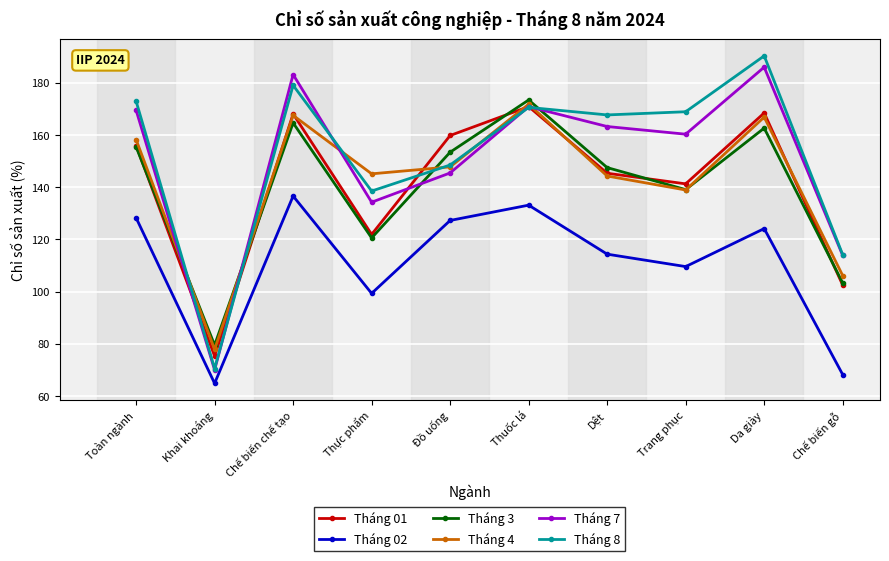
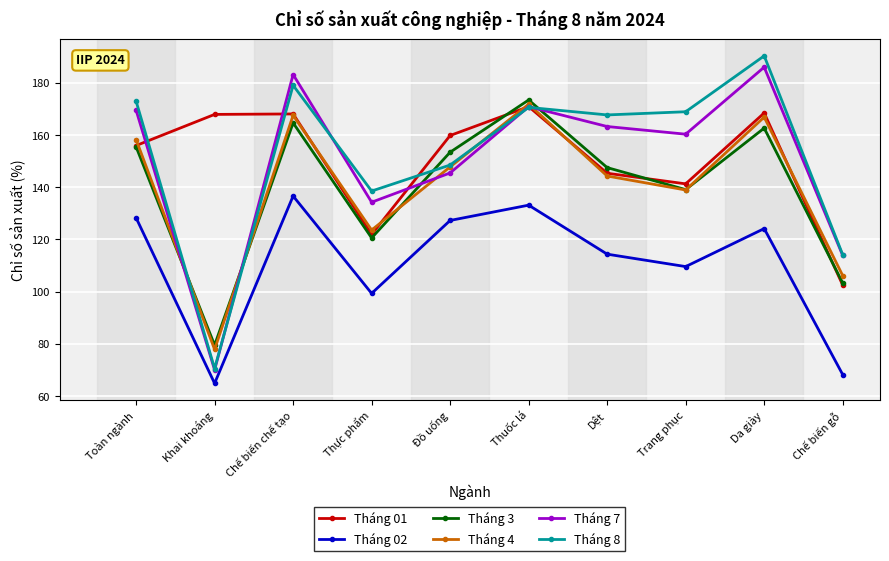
Tháng 01, Khai khoáng: 75 -> 168
Tháng 4, Thực phẩm: 145 -> 124
